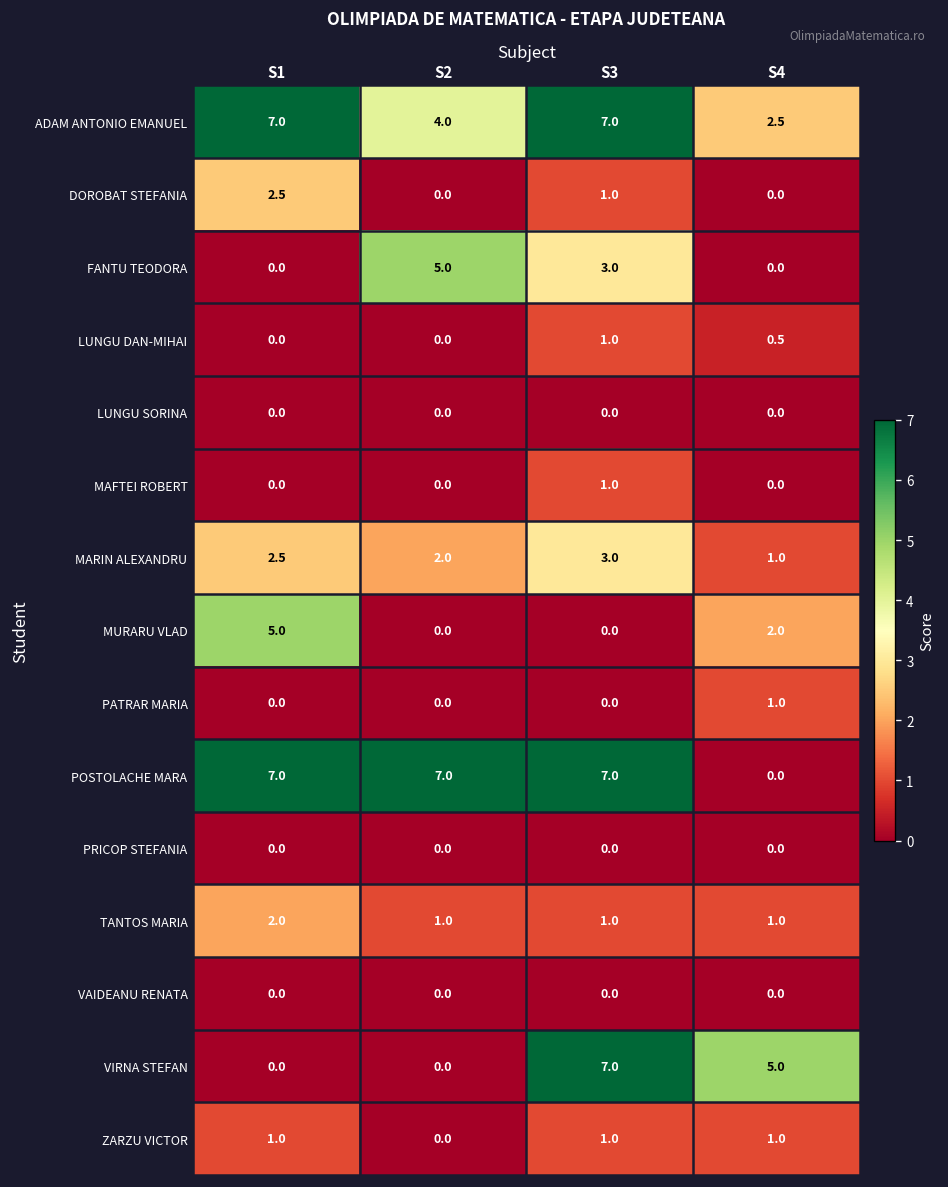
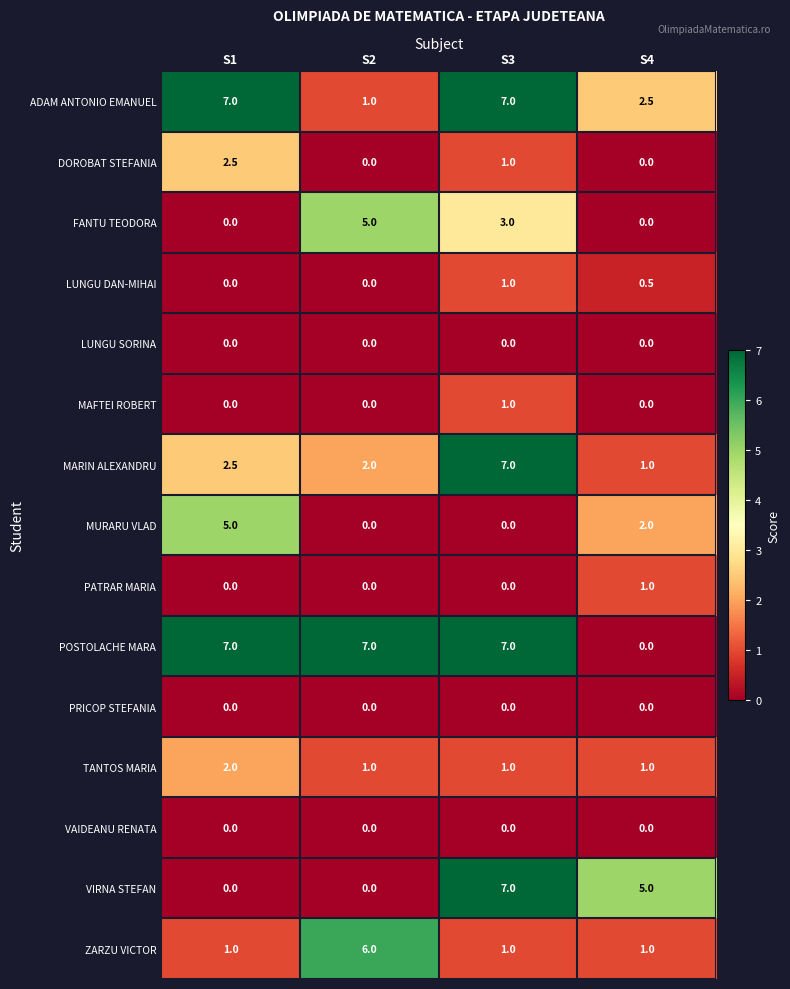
ADAM ANTONIO EMANUEL, S2: 4.0 -> 1.0
MARIN ALEXANDRU, S3: 3.0 -> 7.0
ZARZU VICTOR, S2: 0.0 -> 6.0
